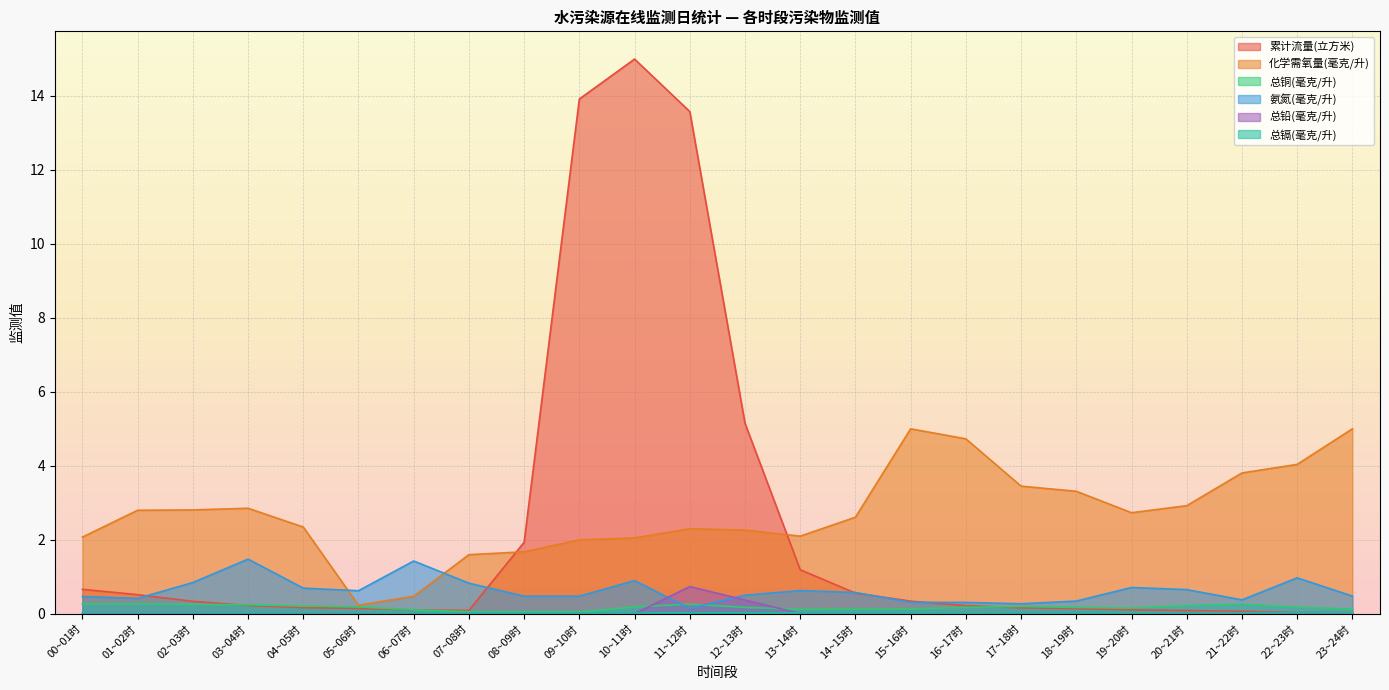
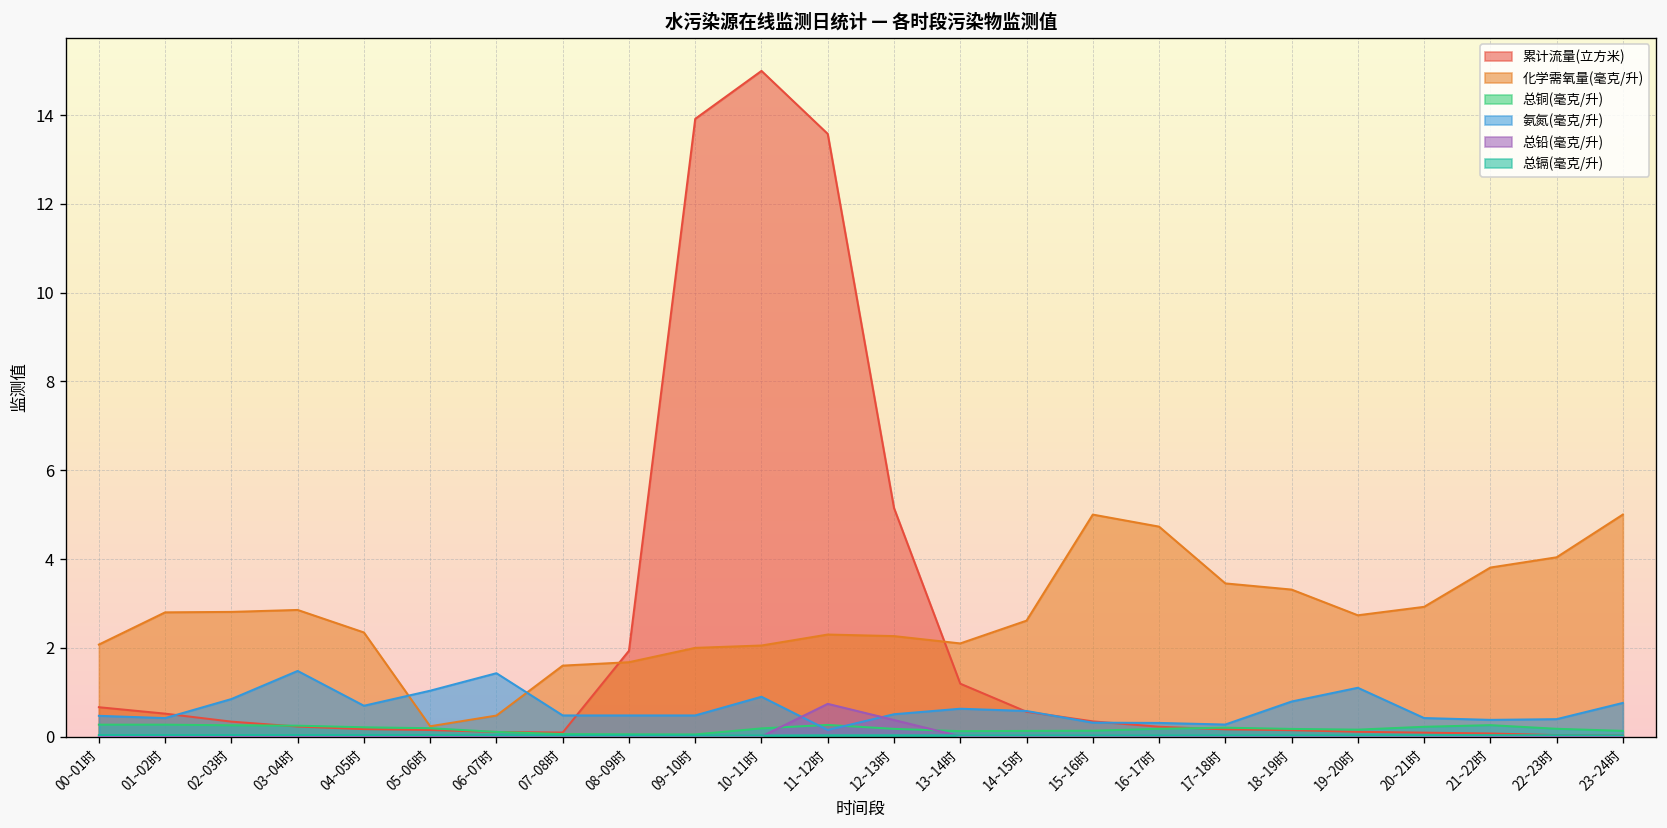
氨氮(毫克/升), 05~06时: 0.6 -> 1.0
氨氮(毫克/升), 07~08时: 0.8 -> 0.5
氨氮(毫克/升), 18~19时: 0.3 -> 0.8
氨氮(毫克/升), 19~20时: 0.7 -> 1.1
氨氮(毫克/升), 20~21时: 0.7 -> 0.4
氨氮(毫克/升), 22~23时: 1.0 -> 0.4
氨氮(毫克/升), 23~24时: 0.5 -> 0.8
